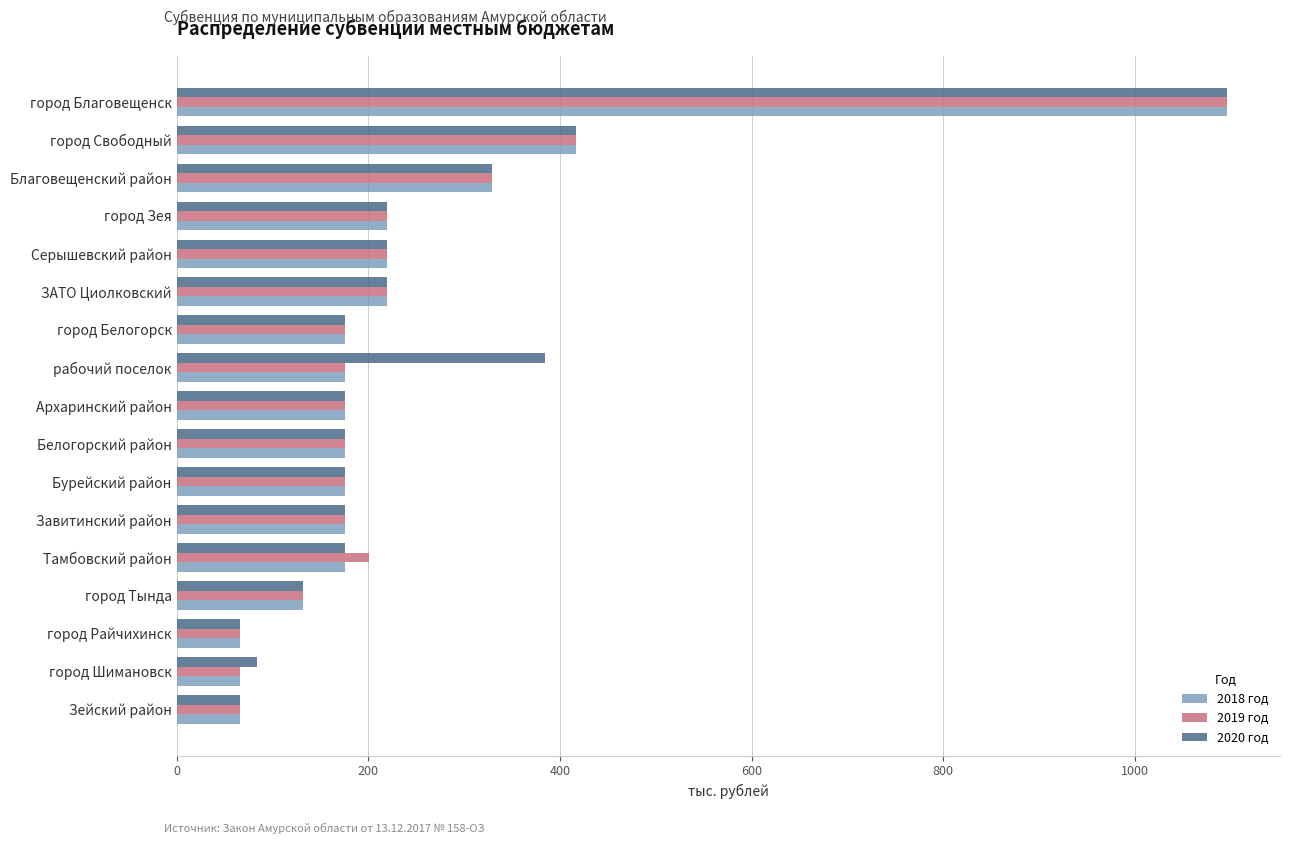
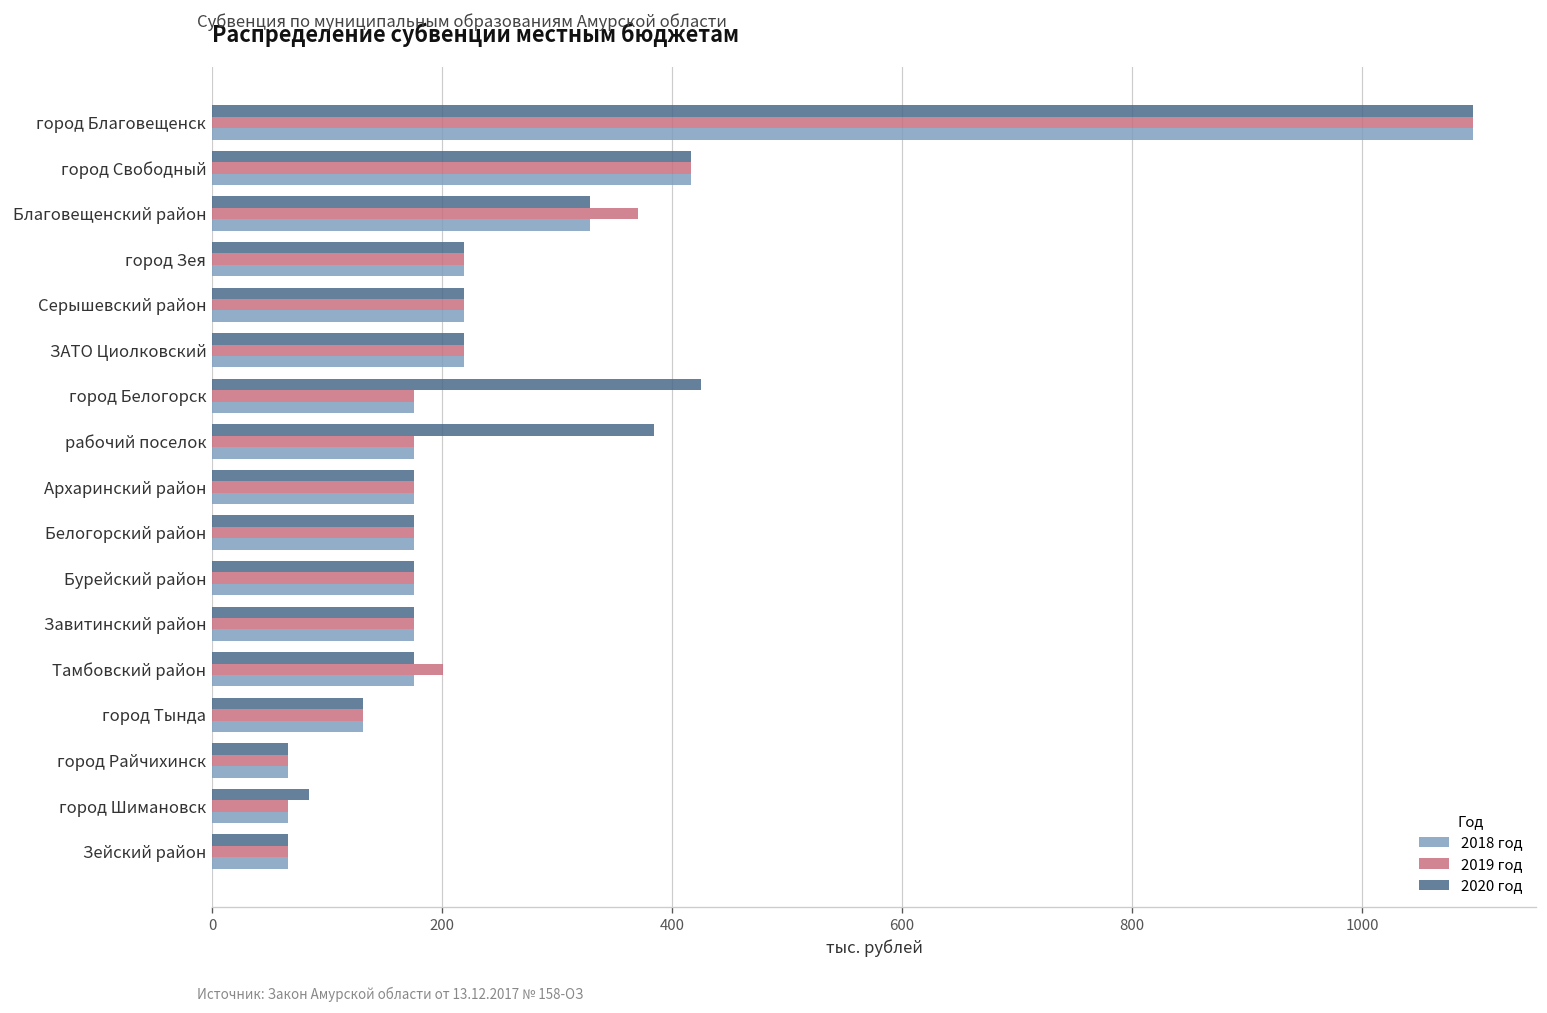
2019 год, Благовещенский район: 330 -> 370
2020 год, город Белогорск: 180 -> 420
